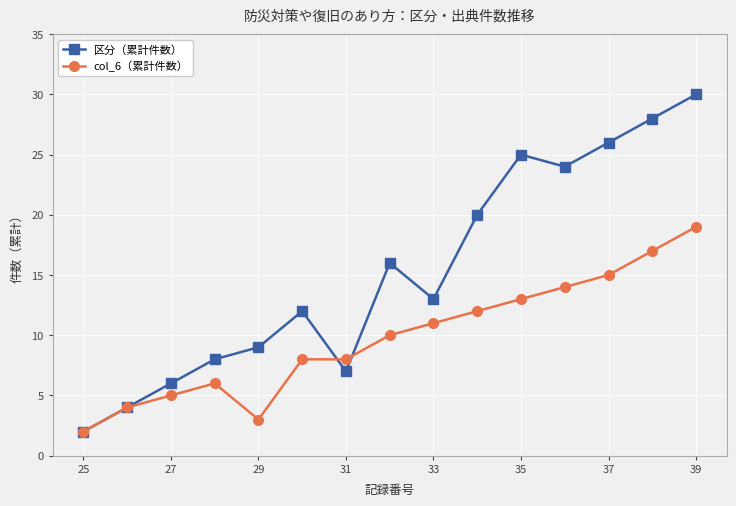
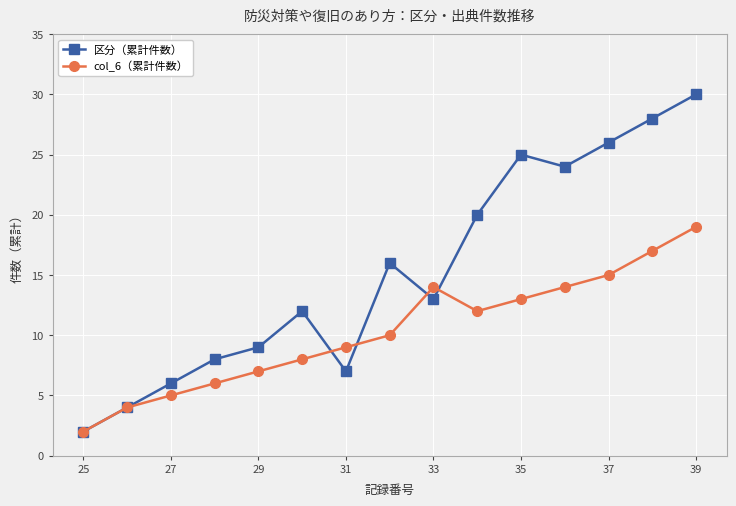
col_6（累計件数）, 29: 3 -> 7
col_6（累計件数）, 31: 8 -> 9
col_6（累計件数）, 33: 11 -> 14
